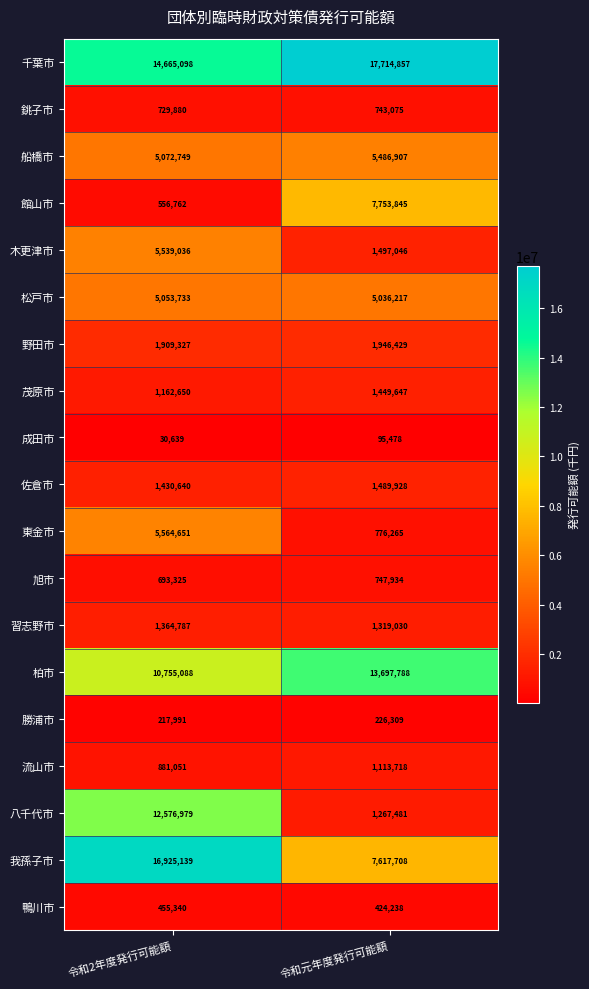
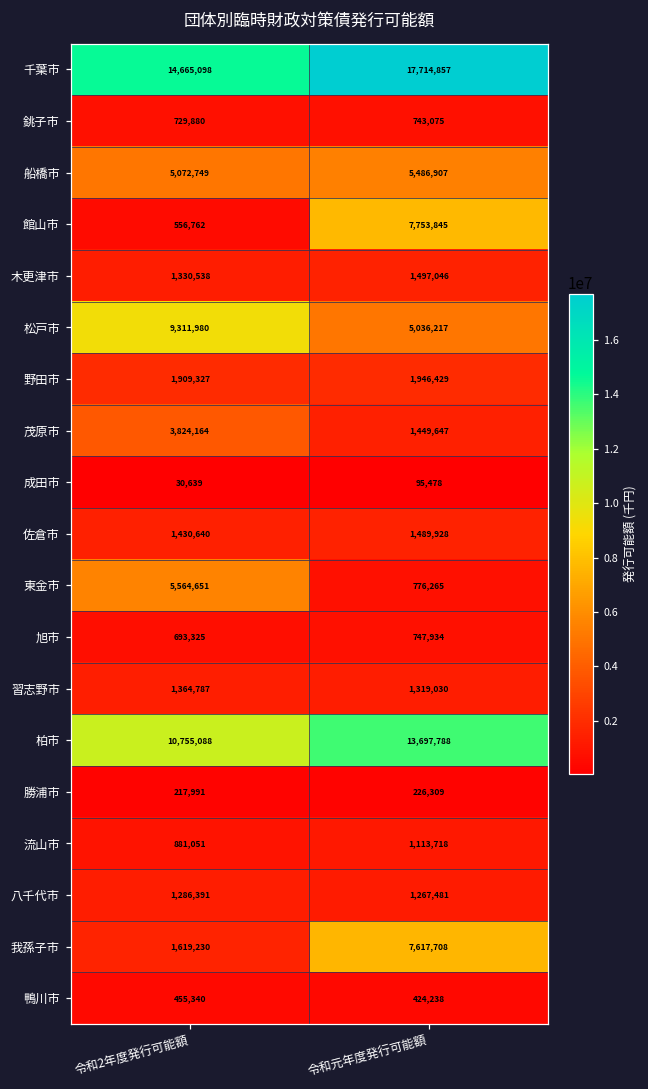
木更津市, 令和2年度発行可能額: 5,539,036 -> 1,330,538
松戸市, 令和2年度発行可能額: 5,053,733 -> 9,311,980
茂原市, 令和2年度発行可能額: 1,162,650 -> 3,824,164
八千代市, 令和2年度発行可能額: 12,576,979 -> 1,286,391
我孫子市, 令和2年度発行可能額: 16,925,139 -> 1,619,230
